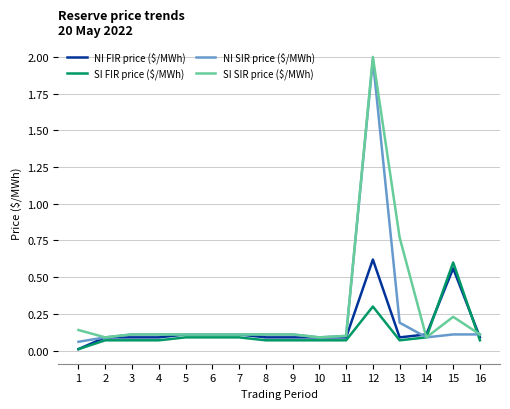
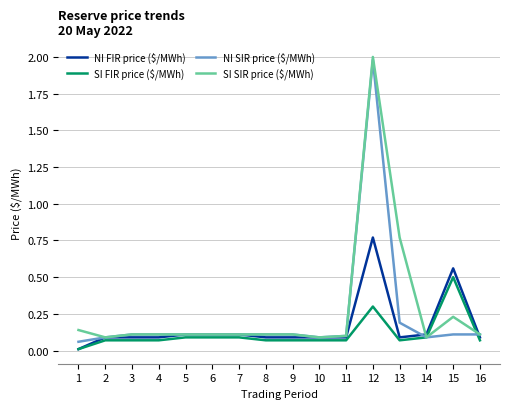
NI FIR price ($/MWh), 12: 0.62 -> 0.77
SI FIR price ($/MWh), 15: 0.6 -> 0.5
